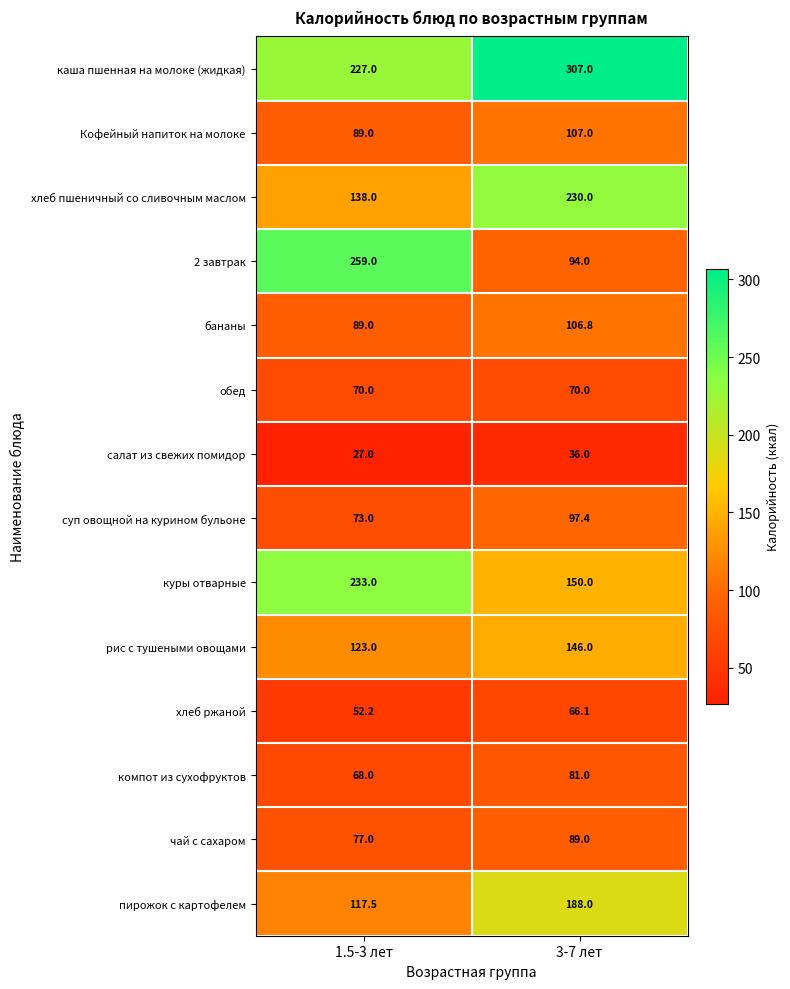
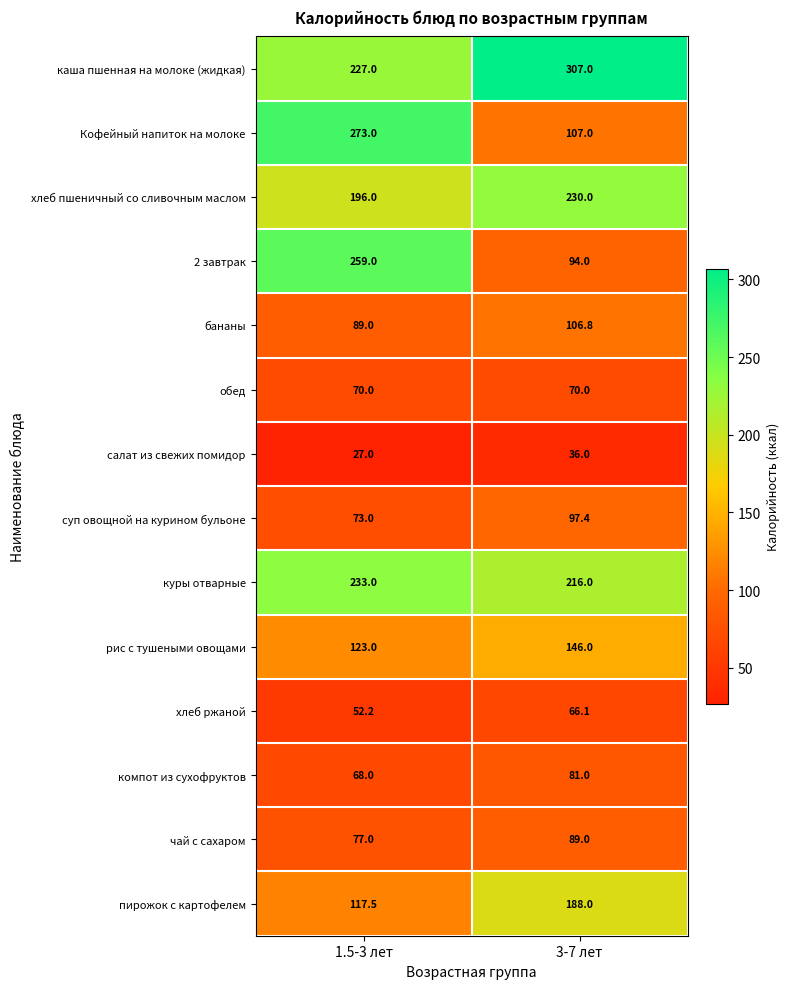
Кофейный напиток на молоке, 1.5-3 лет: 89.0 -> 273.0
хлеб пшеничный со сливочным маслом, 1.5-3 лет: 138.0 -> 196.0
куры отварные, 3-7 лет: 150.0 -> 216.0
